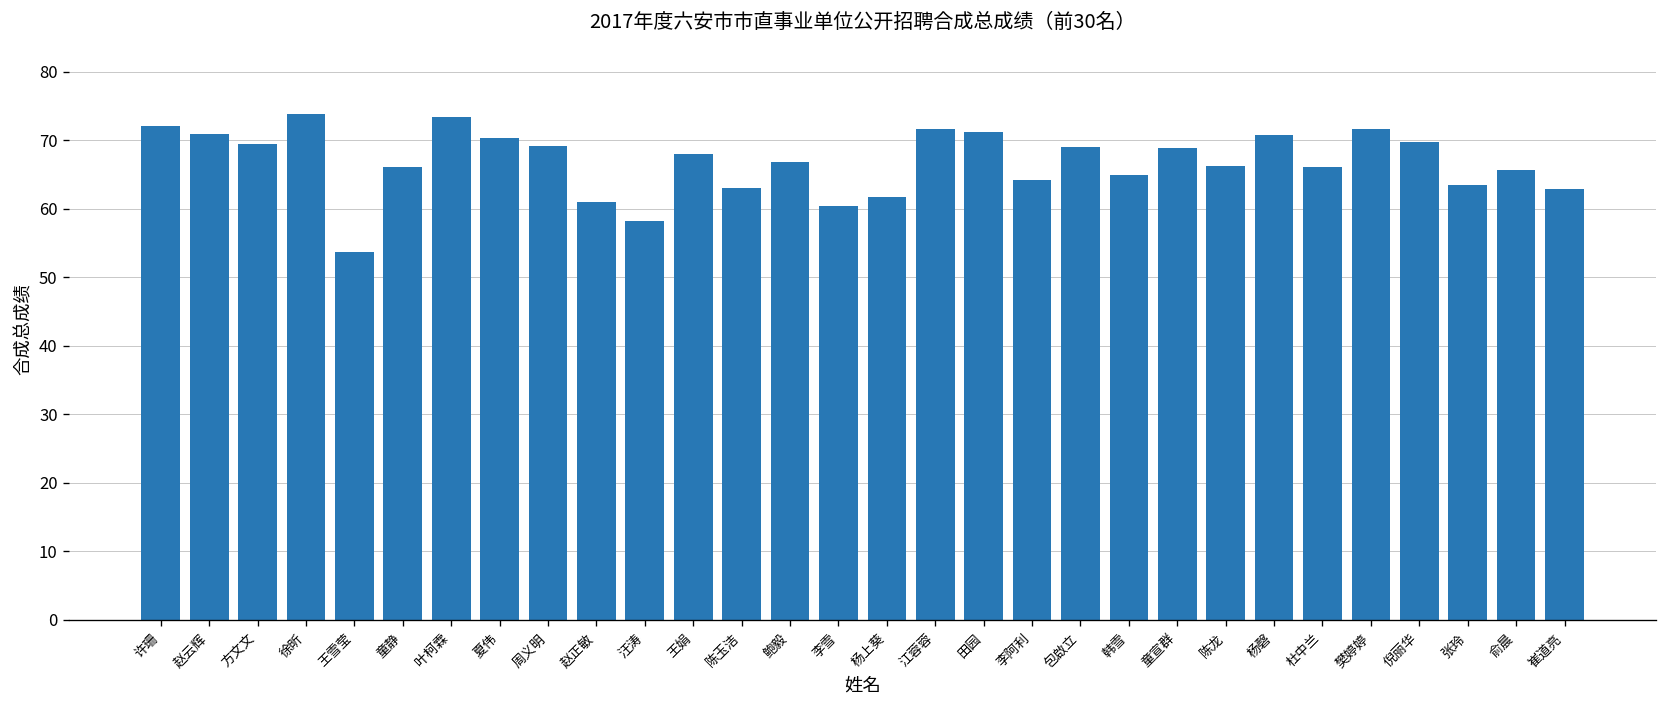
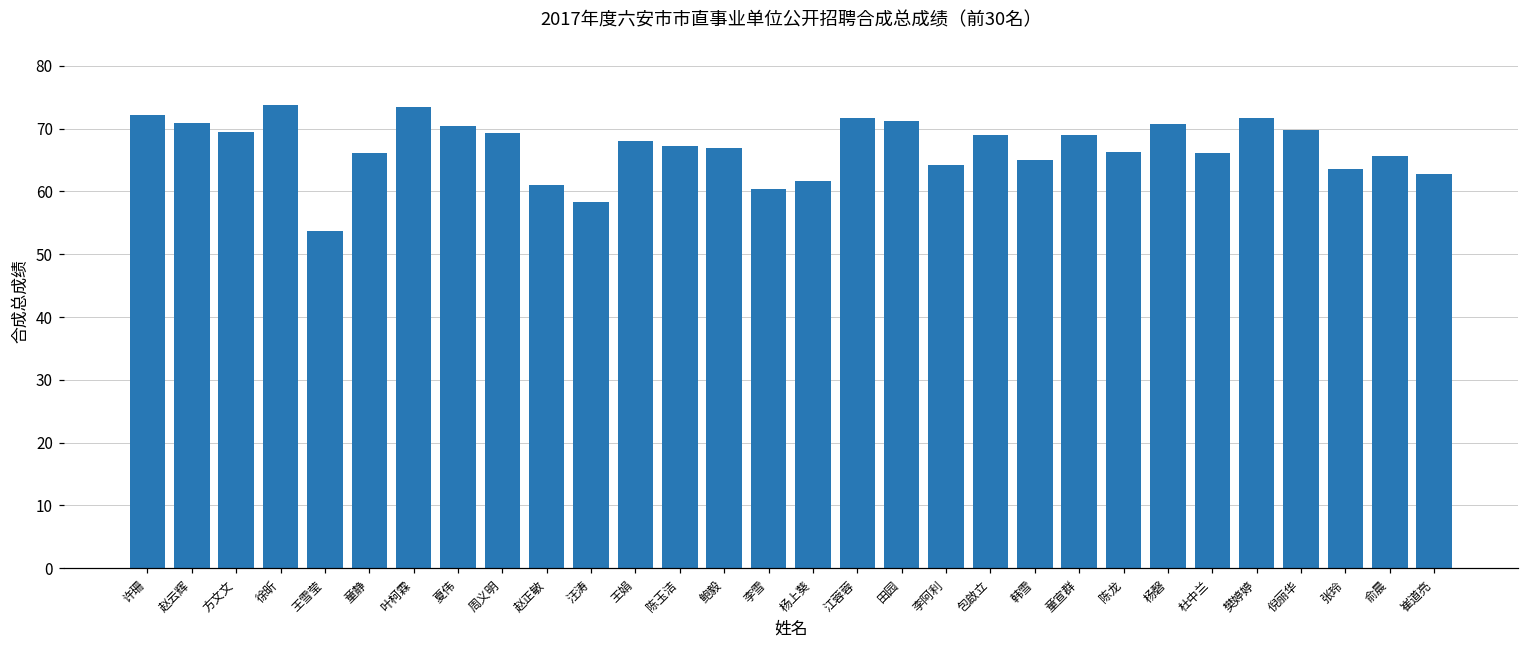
陈玉洁: 63 -> 67
